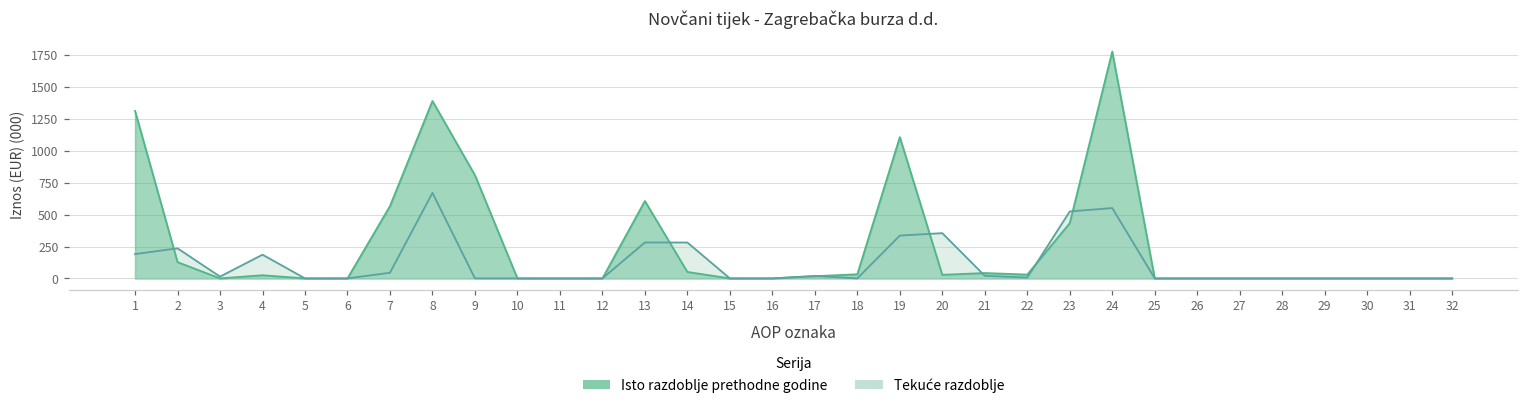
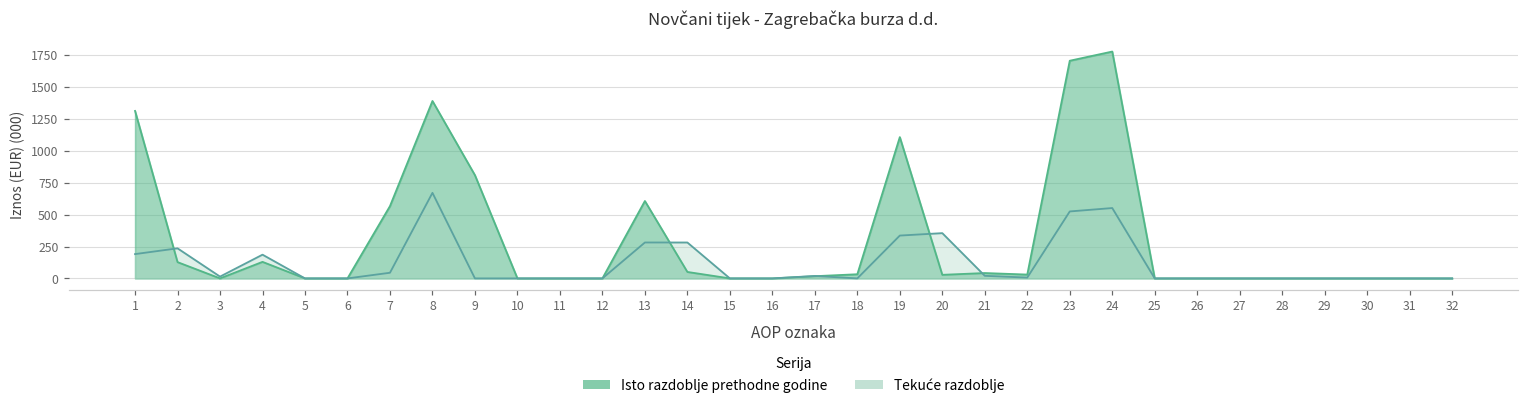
Isto razdoblje prethodne godine, 4: 20 -> 130
Isto razdoblje prethodne godine, 23: 430 -> 1710
